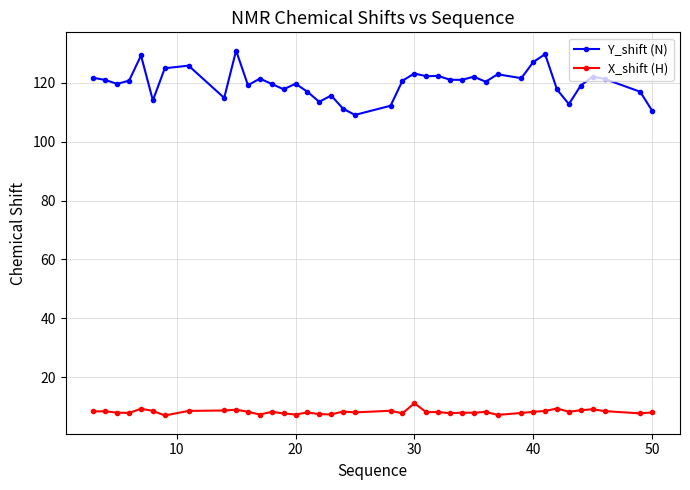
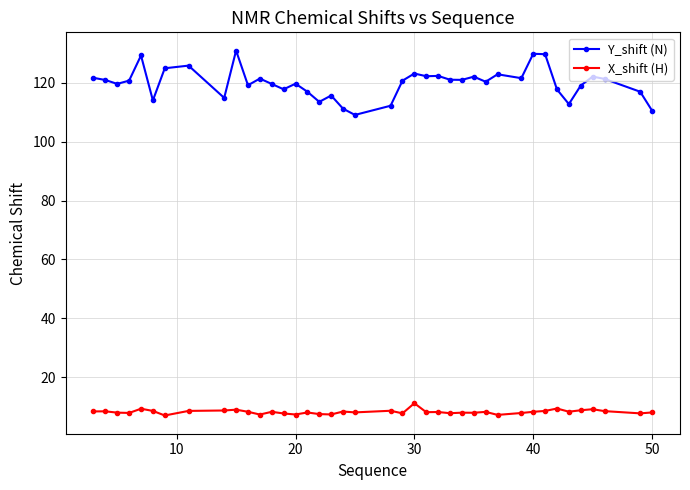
Y_shift (N), 40: 127 -> 130
